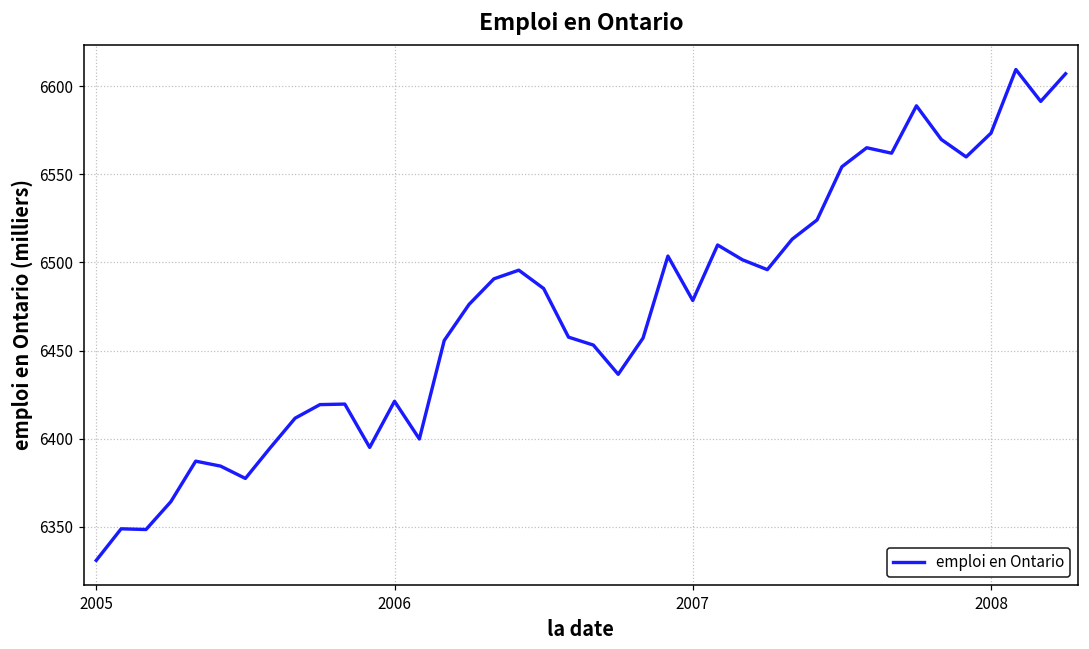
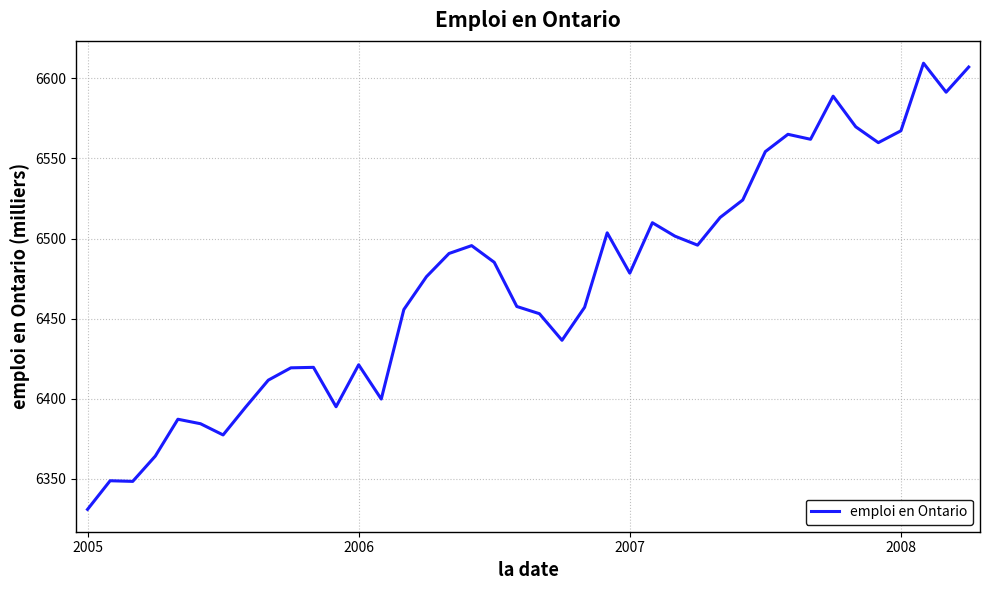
2008: 6573 -> 6567
